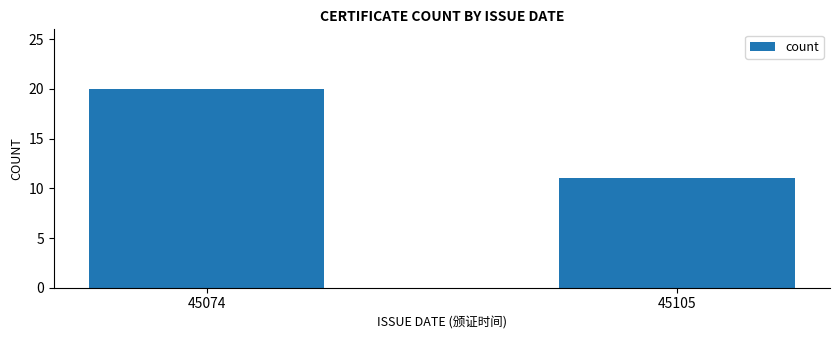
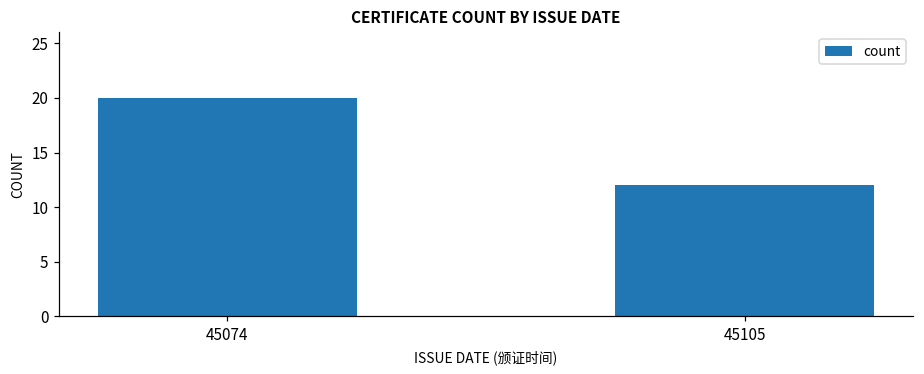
45105: 11 -> 12
